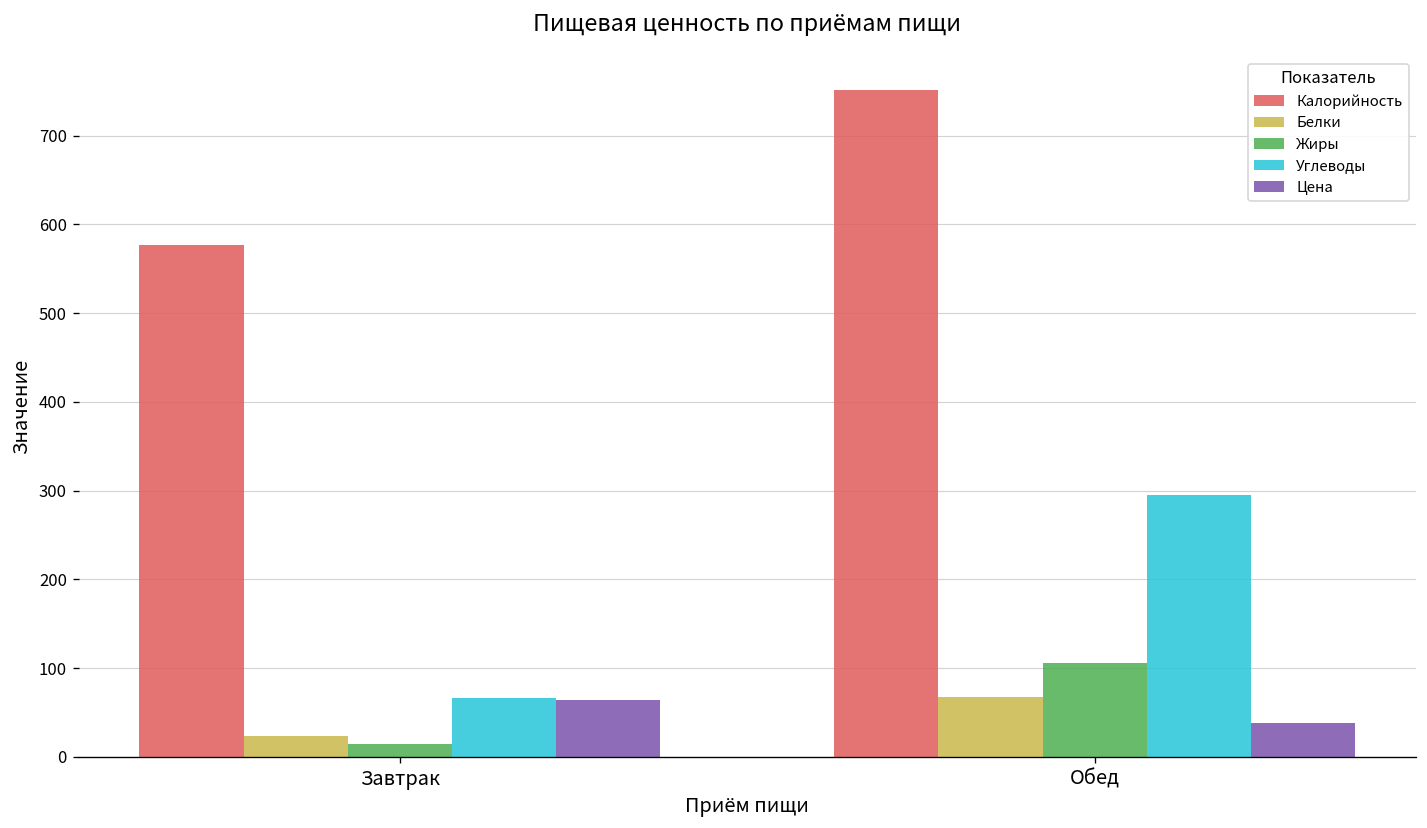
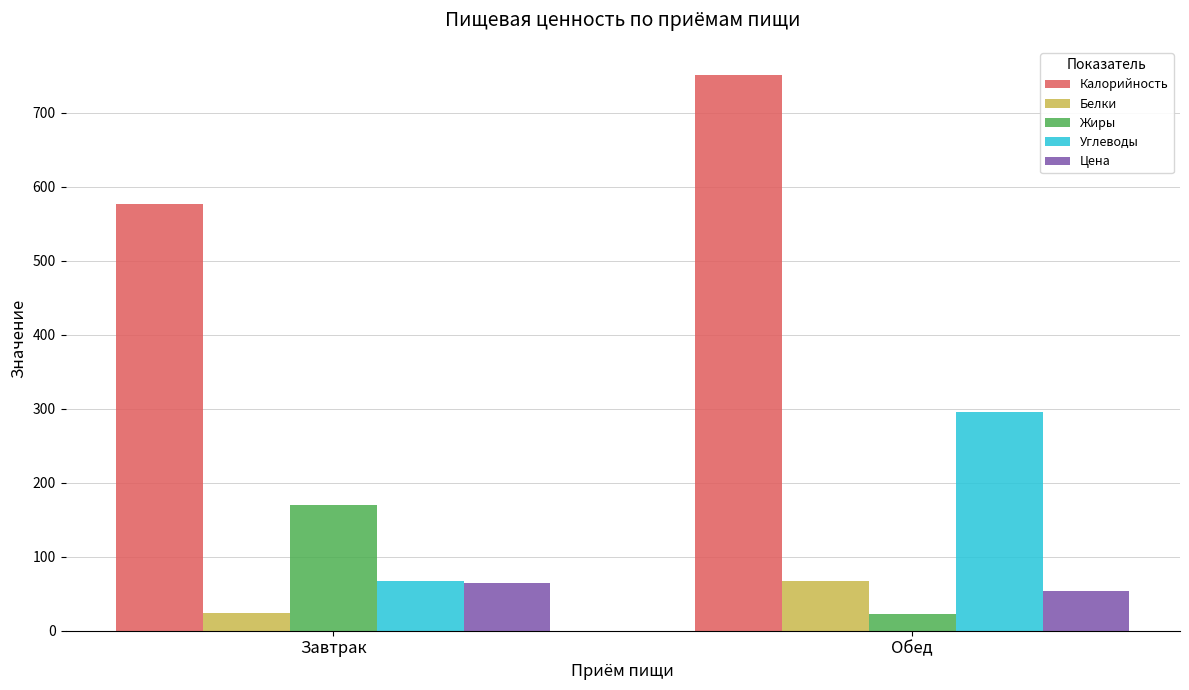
Жиры, Завтрак: 10 -> 170
Жиры, Обед: 110 -> 20
Цена, Обед: 40 -> 50
